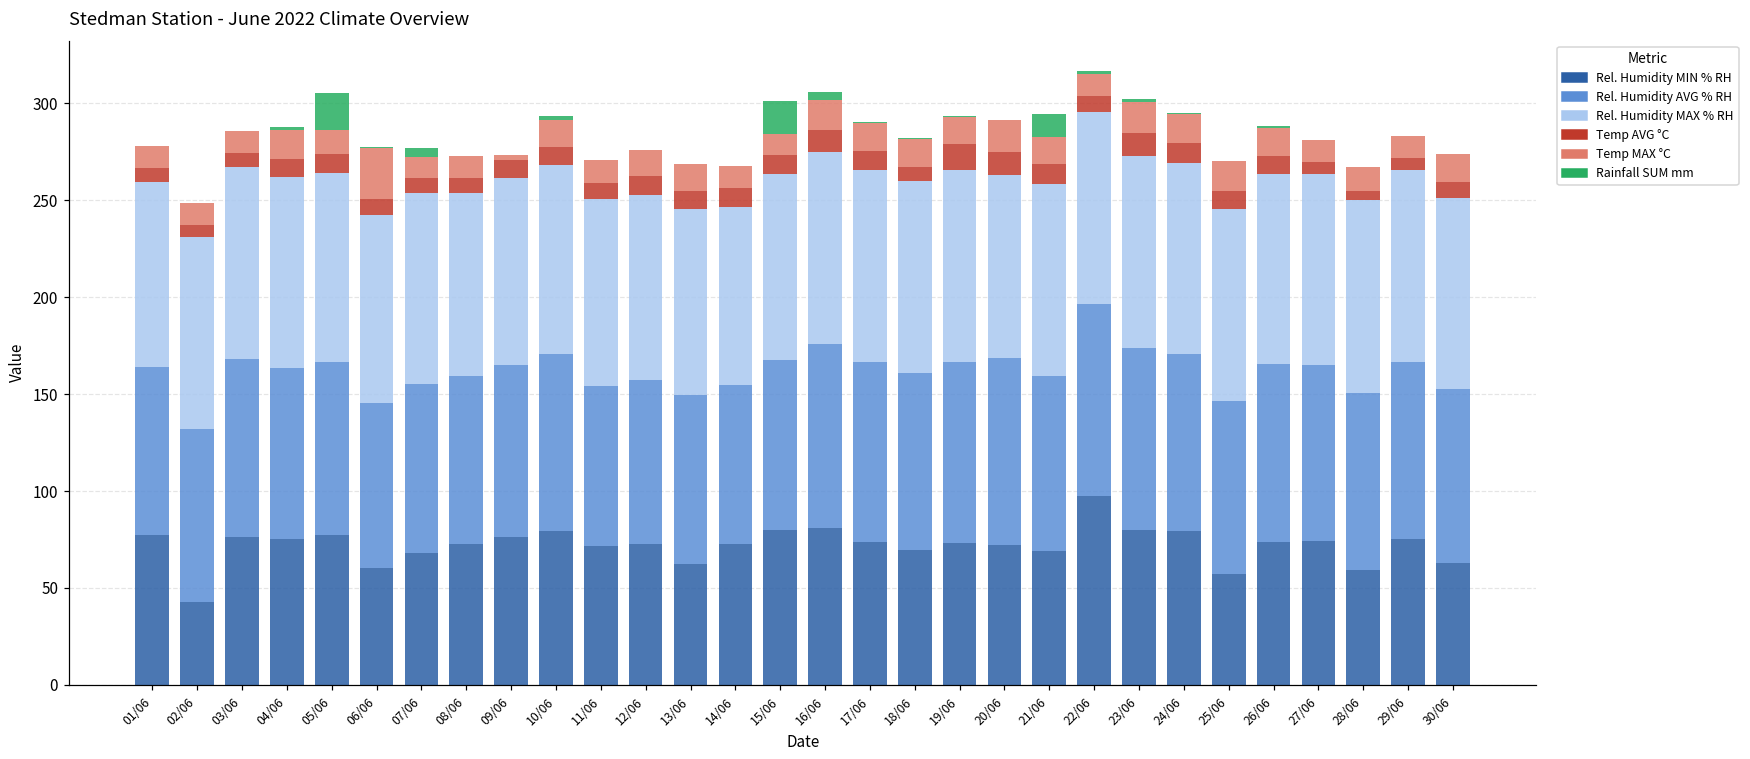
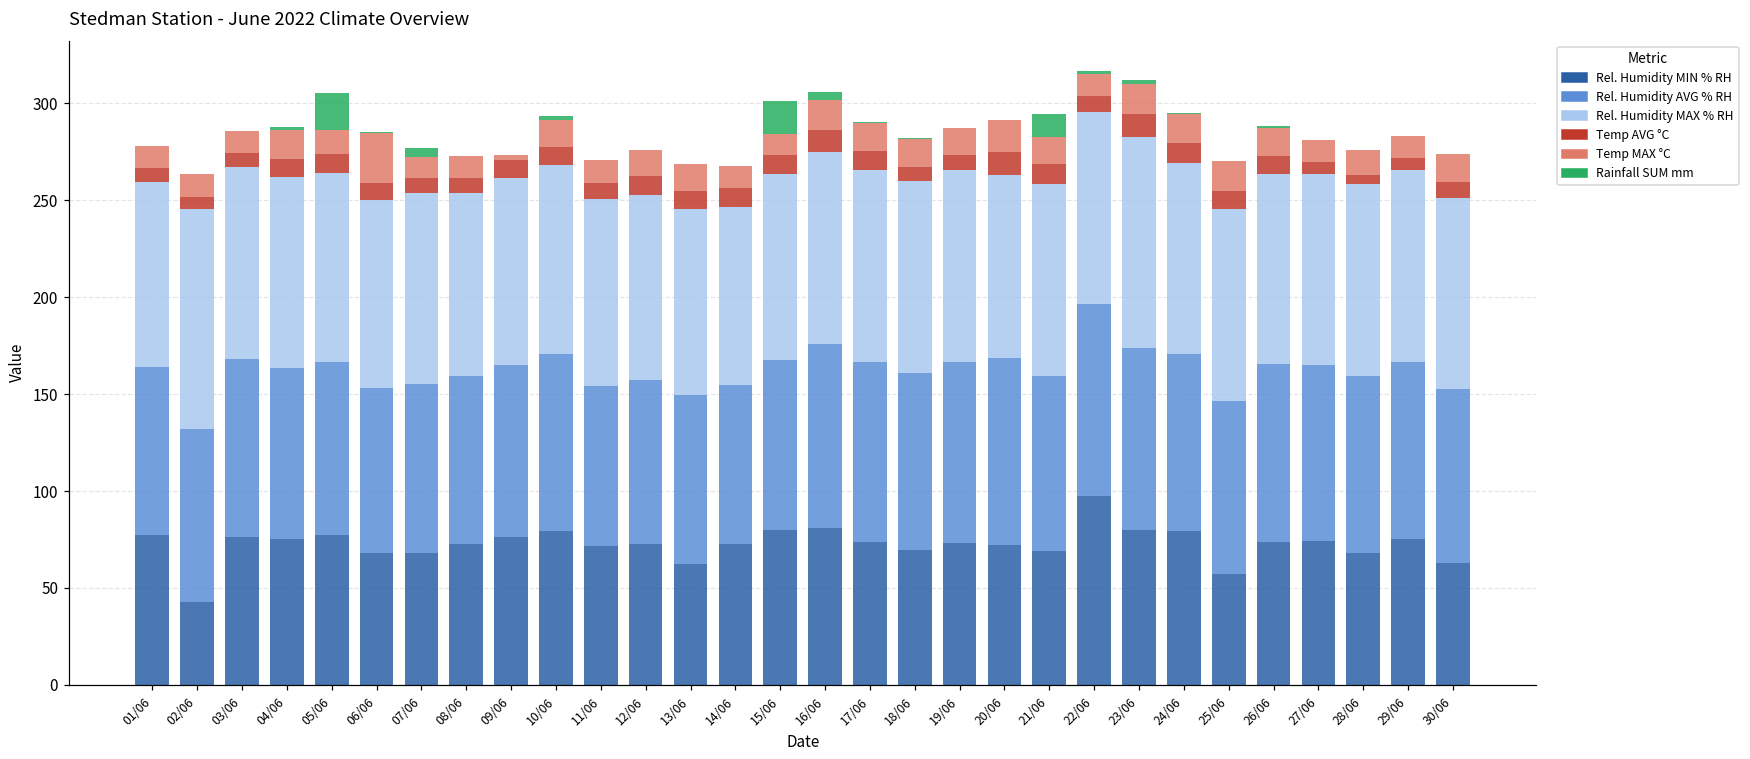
Rel. Humidity MAX % RH, 02/06: 99 -> 114
Rel. Humidity MIN % RH, 06/06: 60 -> 68
Temp AVG °C, 19/06: 14 -> 8
Rel. Humidity MAX % RH, 23/06: 99 -> 109
Rel. Humidity MIN % RH, 28/06: 59 -> 68
